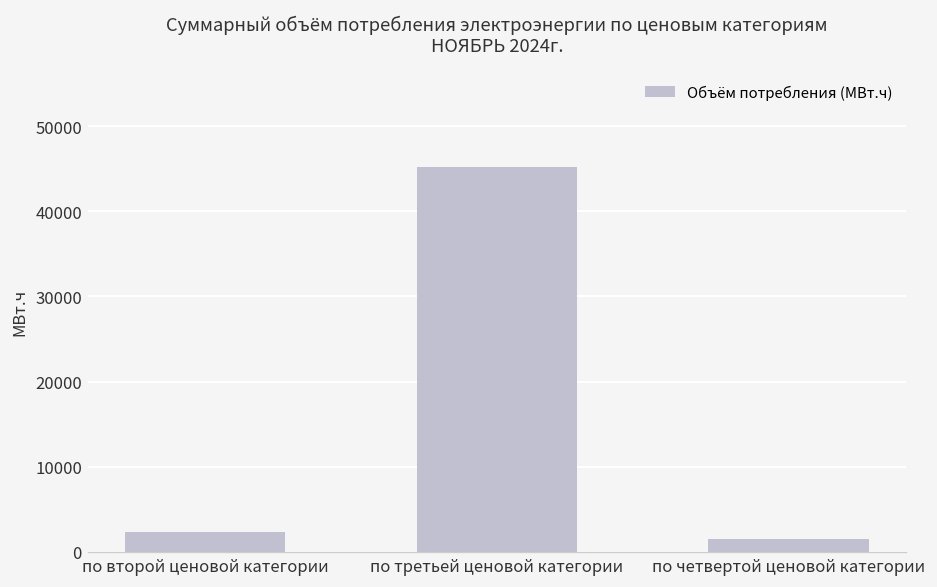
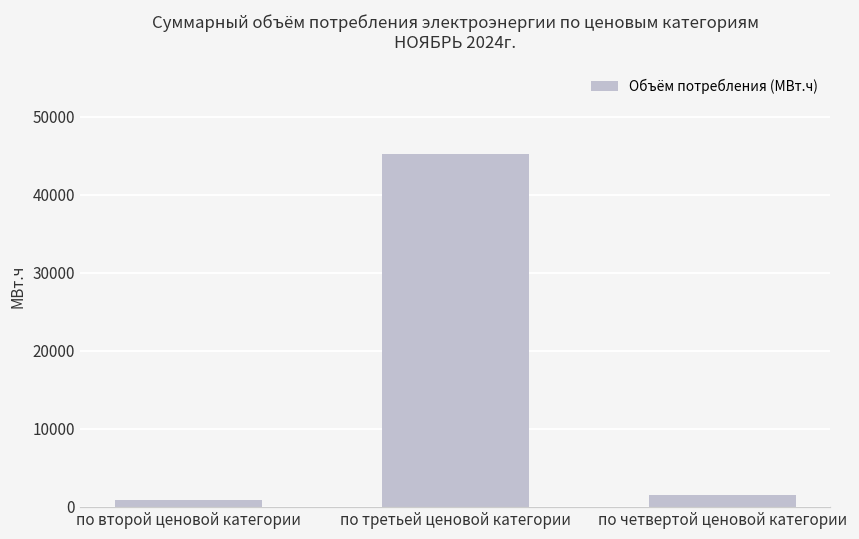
по второй ценовой категории: 2000 -> 1000
